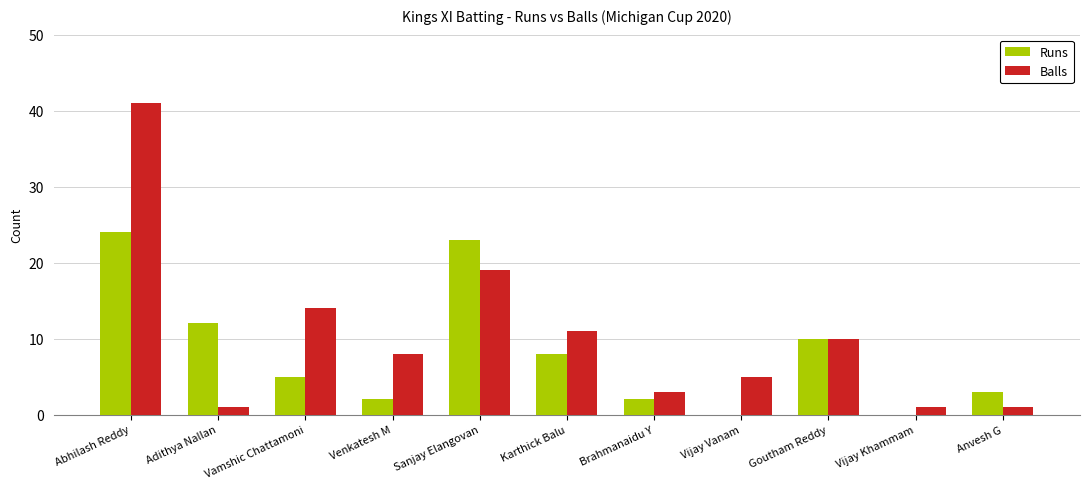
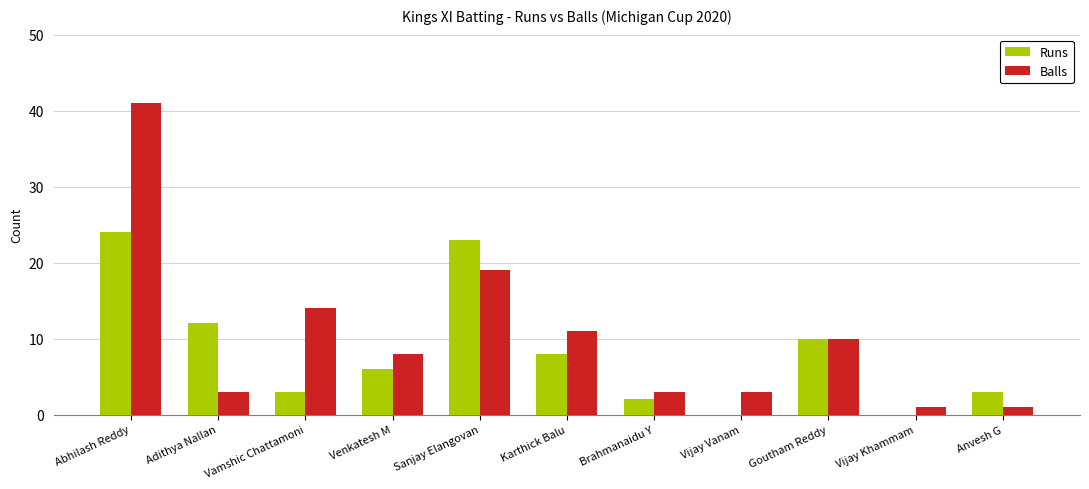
Balls, Adithya Nallan: 1 -> 3
Runs, Vamshic Chattamoni: 5 -> 3
Runs, Venkatesh M: 2 -> 6
Balls, Vijay Vanam: 5 -> 3
